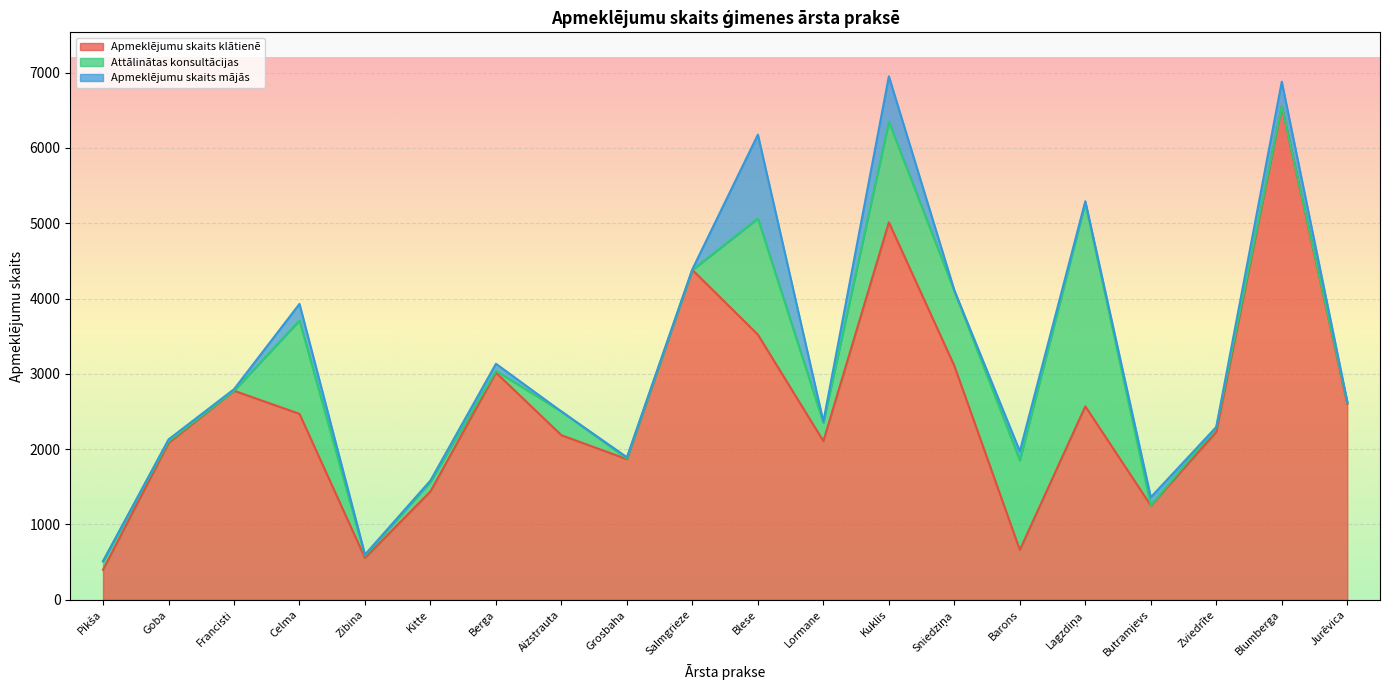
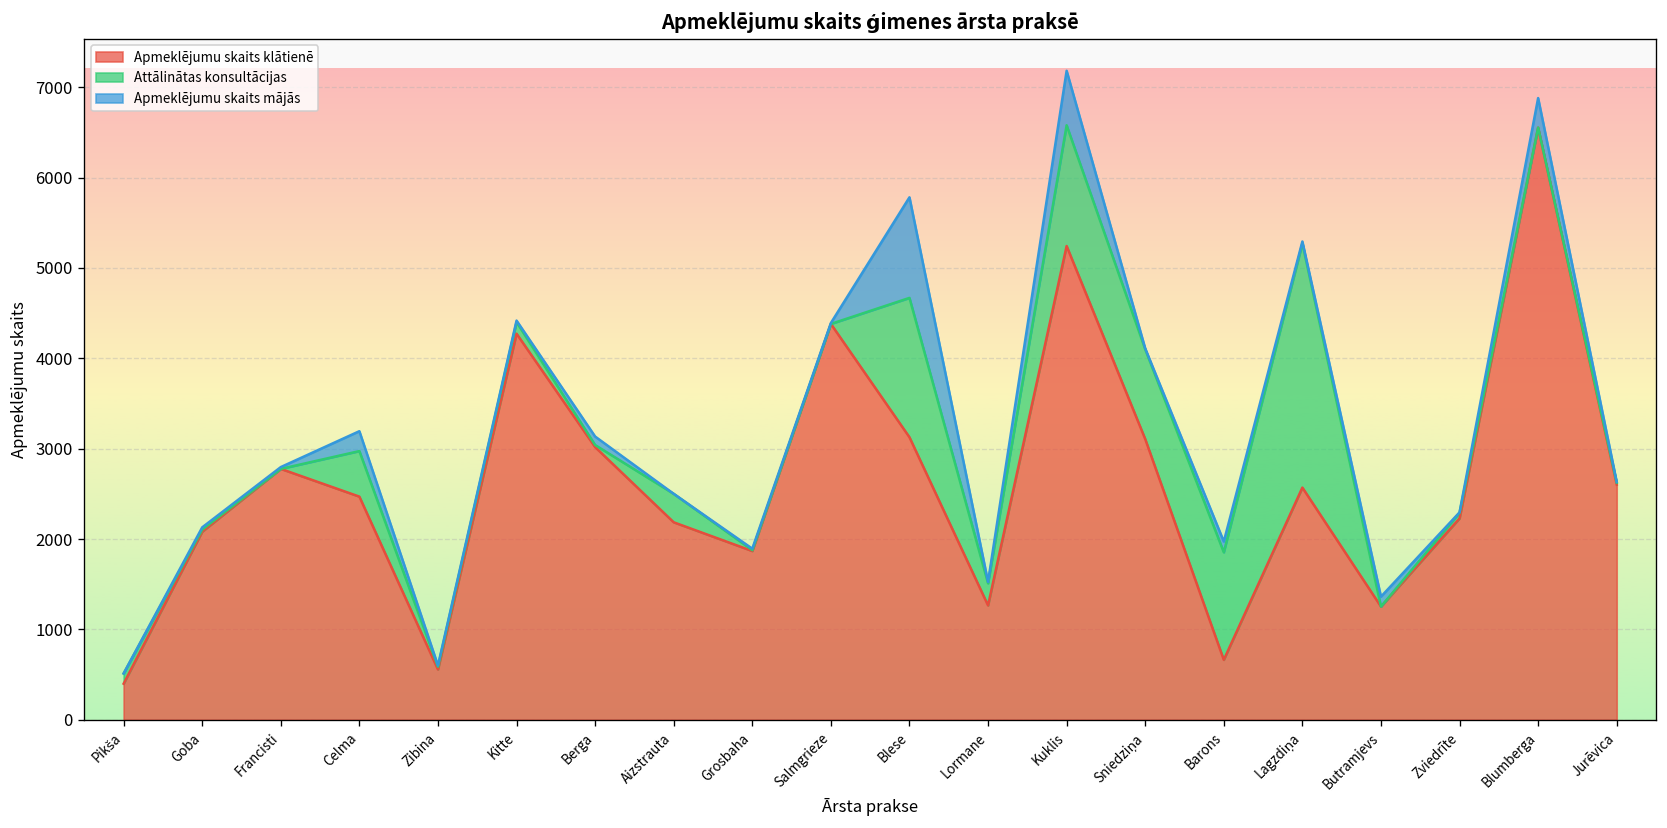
Attālinātas konsultācijas, Celma: 1200 -> 500
Apmeklējumu skaits klātienē, Kitte: 1400 -> 4300
Apmeklējumu skaits klātienē, Blese: 3500 -> 3100
Apmeklējumu skaits klātienē, Lormane: 2100 -> 1300
Apmeklējumu skaits klātienē, Kuklis: 5000 -> 5200
